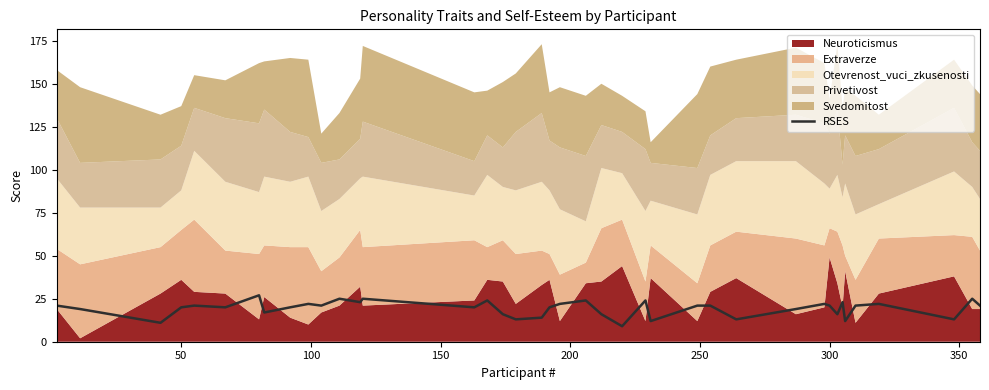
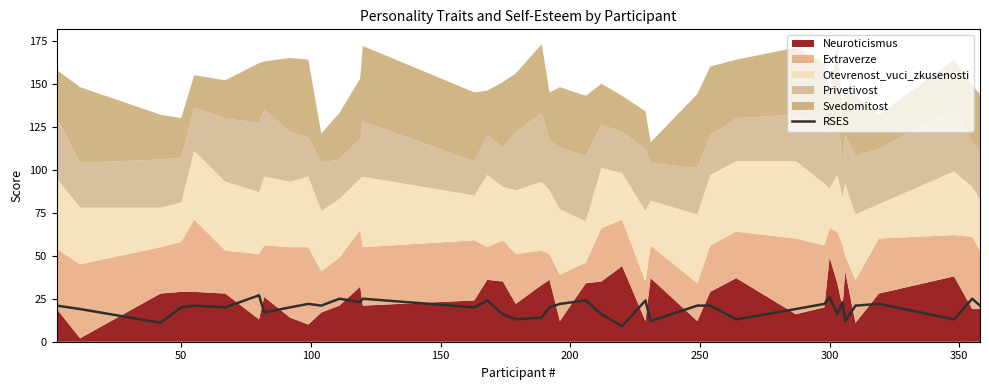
Neuroticismus, 50: 36 -> 29
RSES, 300: 21 -> 26
